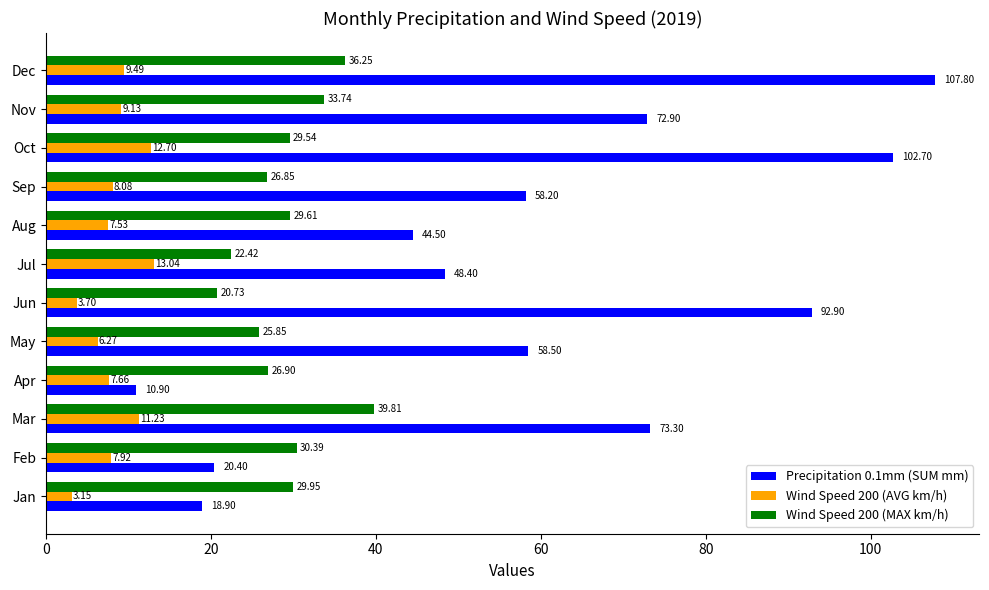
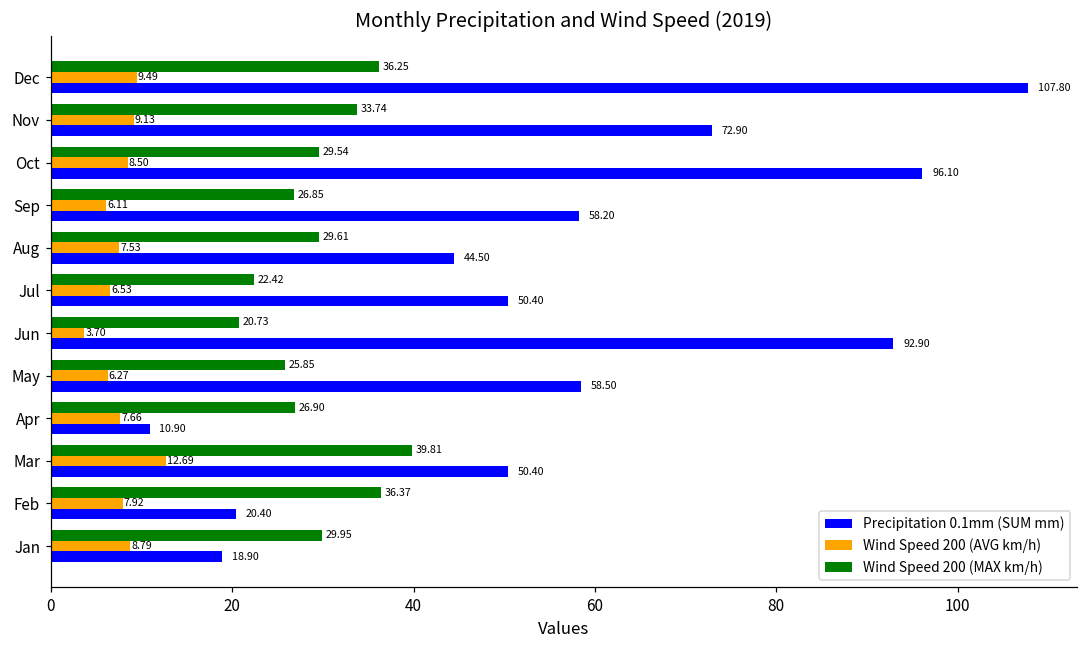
Wind Speed 200 (AVG km/h), Oct: 12.70 -> 8.50
Precipitation 0.1mm (SUM mm), Oct: 102.70 -> 96.10
Wind Speed 200 (AVG km/h), Sep: 8.08 -> 6.11
Wind Speed 200 (AVG km/h), Jul: 13.04 -> 6.53
Precipitation 0.1mm (SUM mm), Jul: 48.40 -> 50.40
Wind Speed 200 (AVG km/h), Mar: 11.23 -> 12.69
Precipitation 0.1mm (SUM mm), Mar: 73.30 -> 50.40
Wind Speed 200 (MAX km/h), Feb: 30.39 -> 36.37
Wind Speed 200 (AVG km/h), Jan: 3.15 -> 8.79
